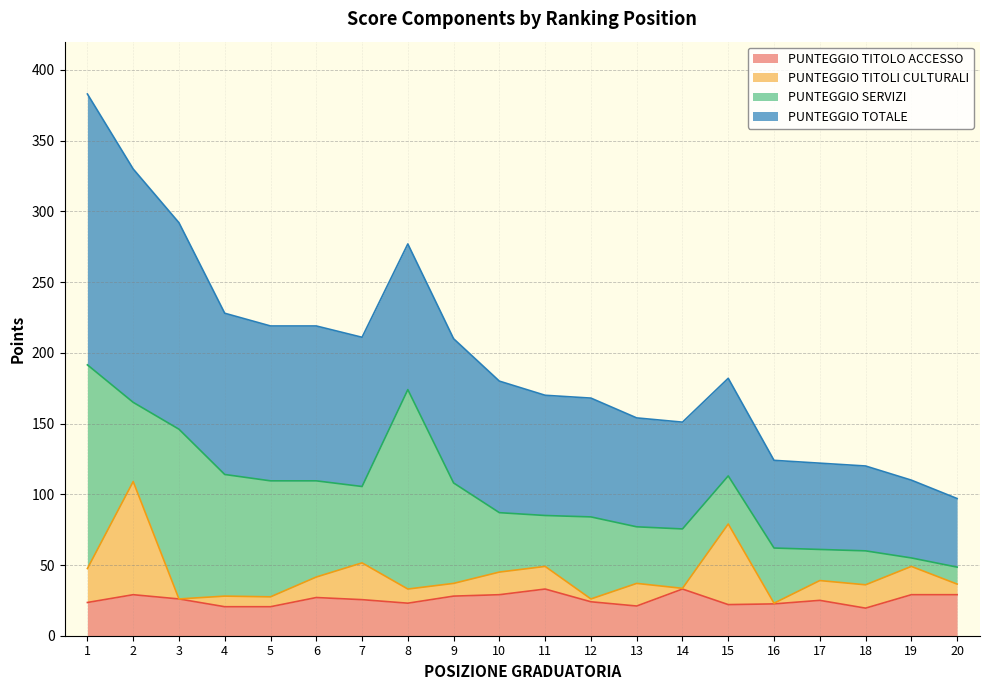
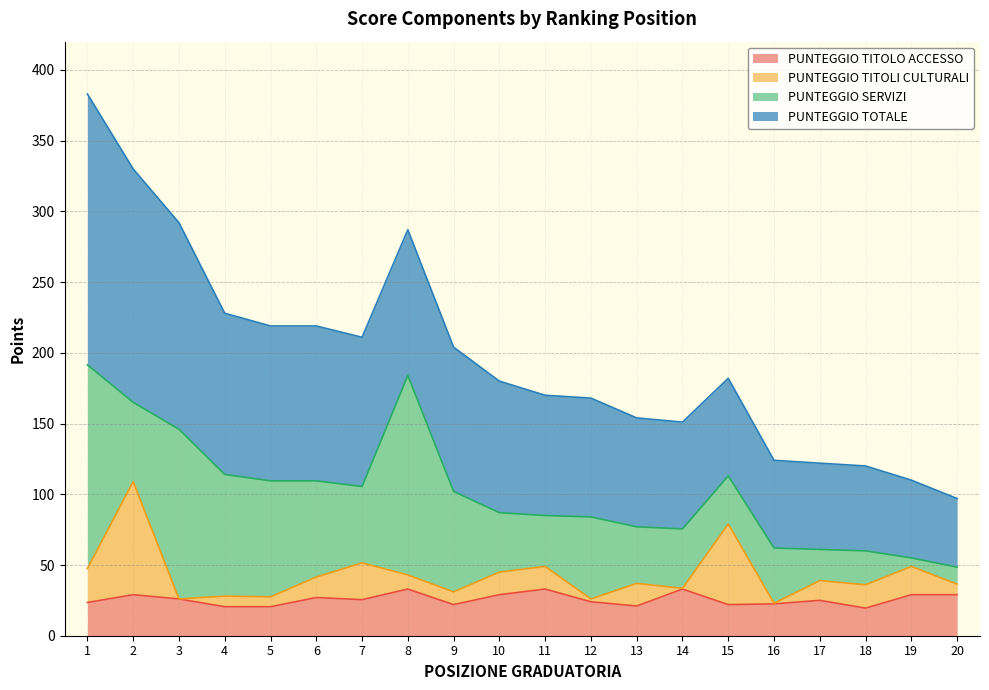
PUNTEGGIO TITOLO ACCESSO, 8: 23 -> 33
PUNTEGGIO TITOLO ACCESSO, 9: 28 -> 22
